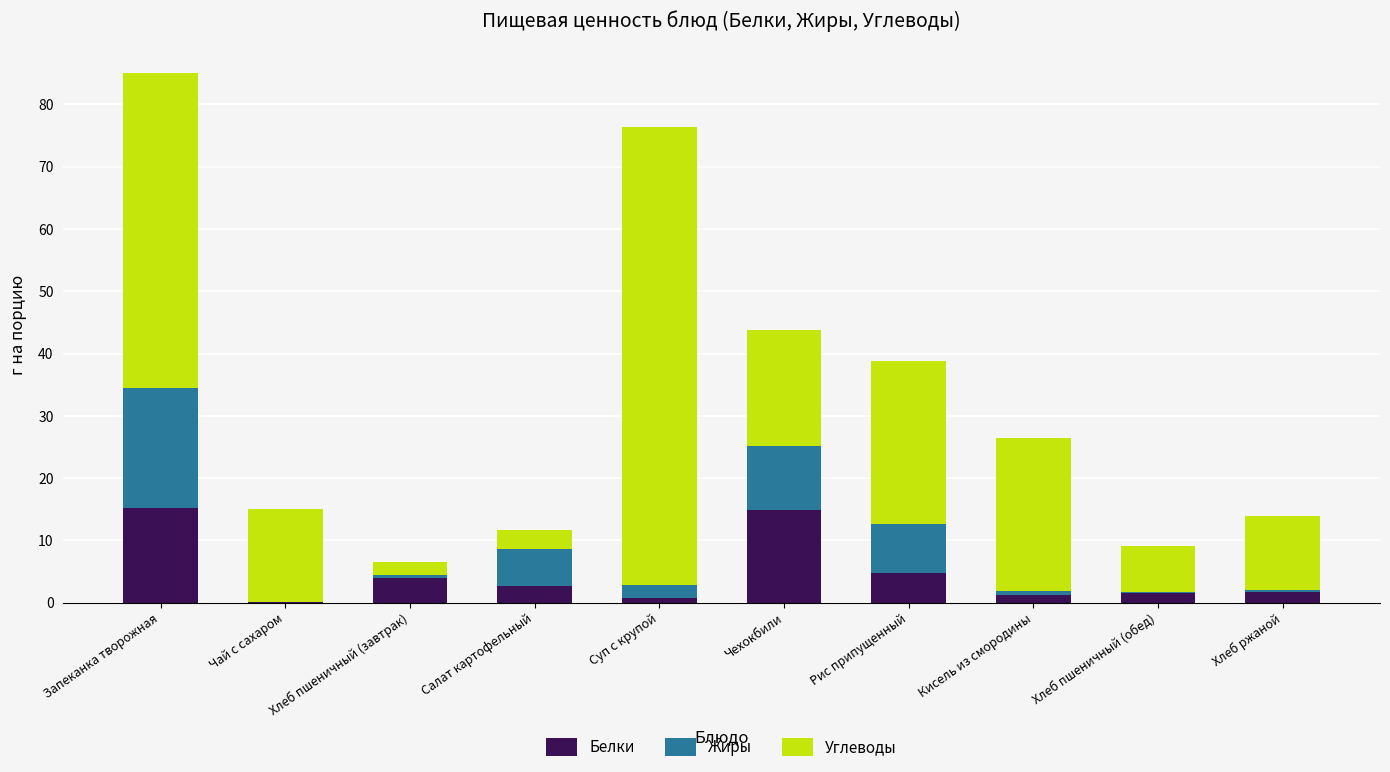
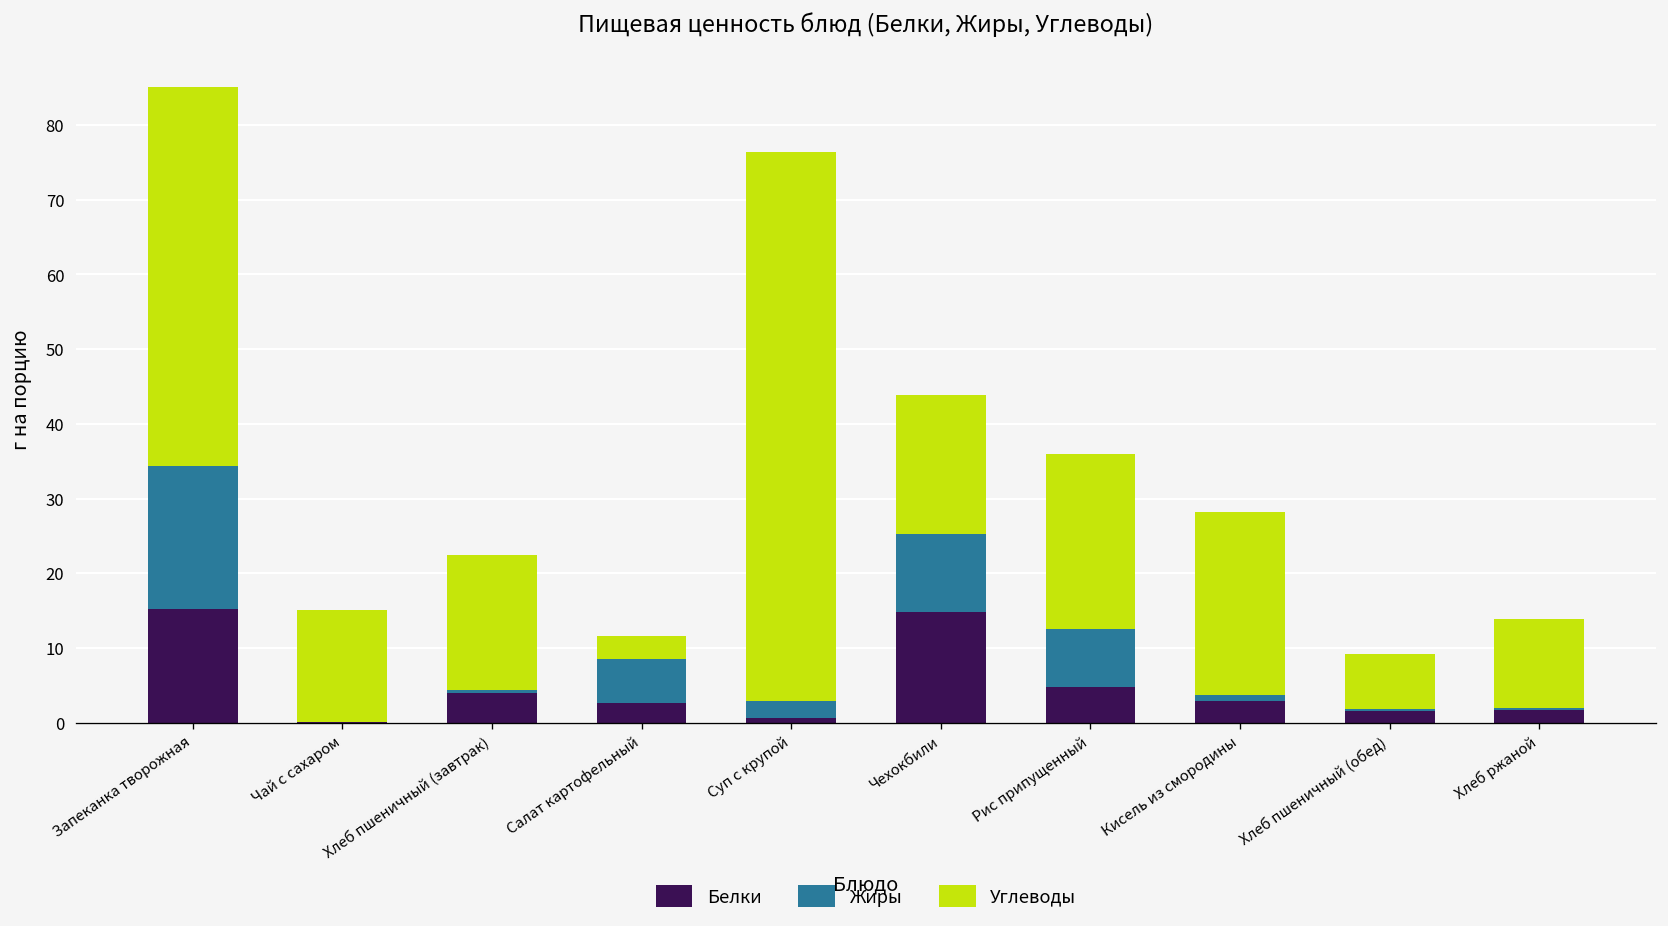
Углеводы, Хлеб пшеничный (завтрак): 2 -> 18
Углеводы, Рис припущенный: 26 -> 23
Белки, Кисель из смородины: 1 -> 3
